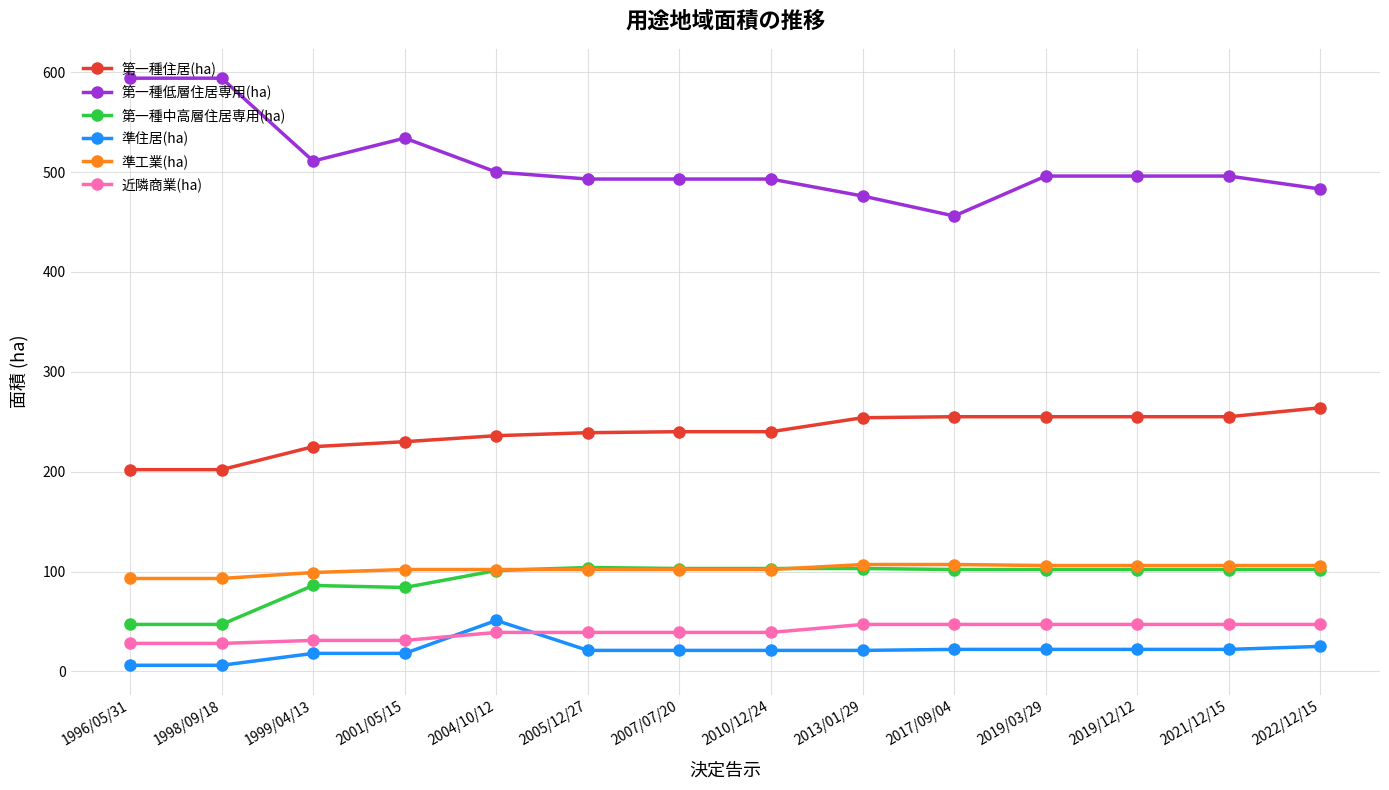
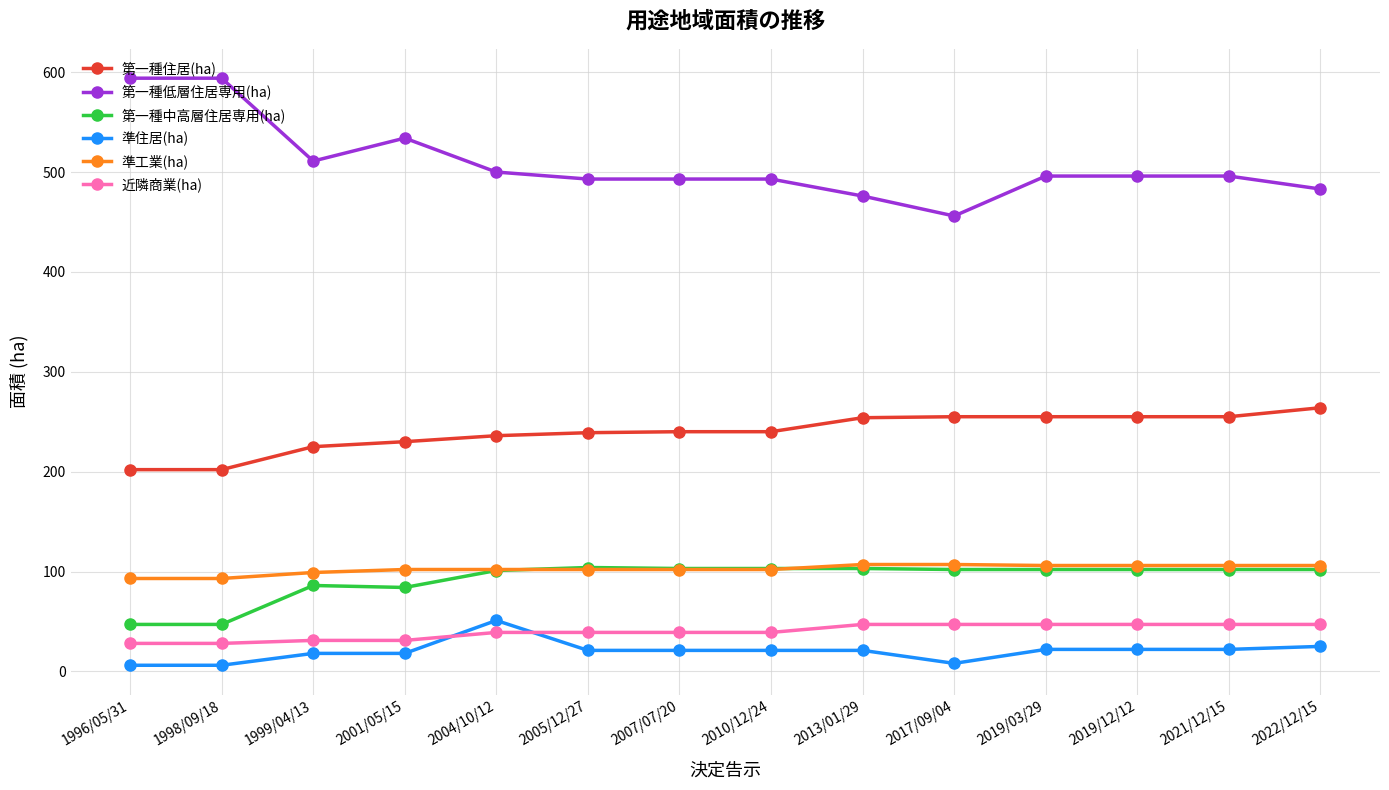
準住居(ha), 2017/09/04: 20 -> 10
